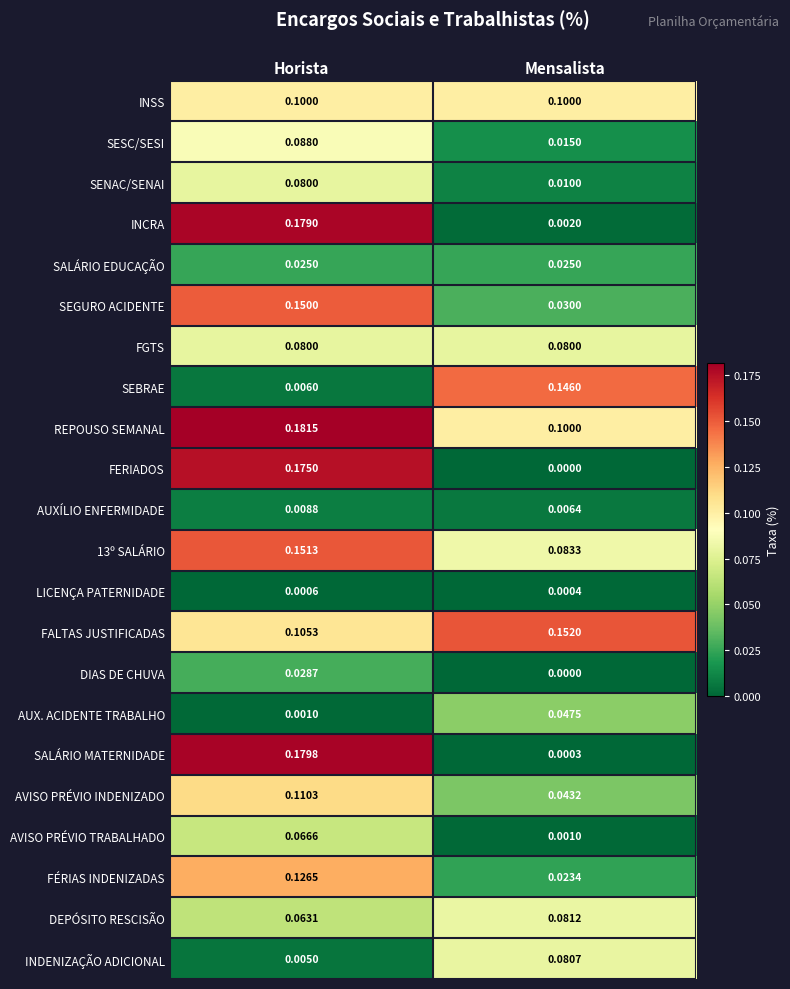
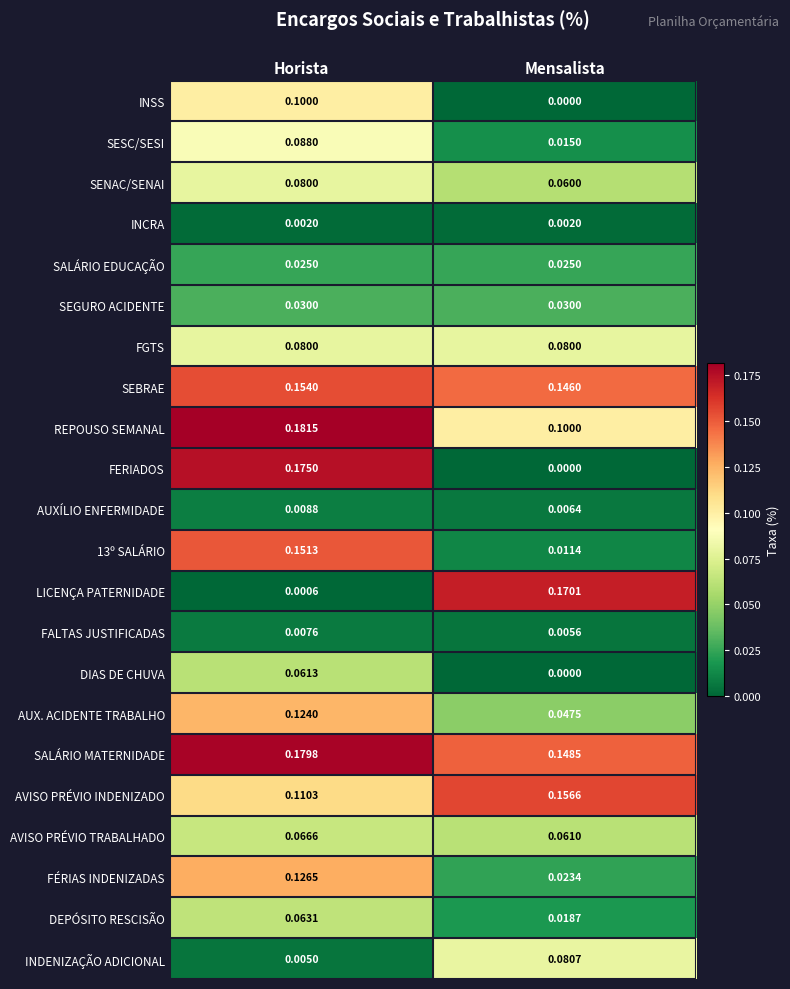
INSS, Mensalista: 0.1000 -> 0.0000
SENAC/SENAI, Mensalista: 0.0100 -> 0.0600
INCRA, Horista: 0.1790 -> 0.0020
SEGURO ACIDENTE, Horista: 0.1500 -> 0.0300
SEBRAE, Horista: 0.0060 -> 0.1540
13º SALÁRIO, Mensalista: 0.0833 -> 0.0114
LICENÇA PATERNIDADE, Mensalista: 0.0004 -> 0.1701
FALTAS JUSTIFICADAS, Horista: 0.1053 -> 0.0076
FALTAS JUSTIFICADAS, Mensalista: 0.1520 -> 0.0056
DIAS DE CHUVA, Horista: 0.0287 -> 0.0613
AUX. ACIDENTE TRABALHO, Horista: 0.0010 -> 0.1240
SALÁRIO MATERNIDADE, Mensalista: 0.0003 -> 0.1485
AVISO PRÉVIO INDENIZADO, Mensalista: 0.0432 -> 0.1566
AVISO PRÉVIO TRABALHADO, Mensalista: 0.0010 -> 0.0610
DEPÓSITO RESCISÃO, Mensalista: 0.0812 -> 0.0187
